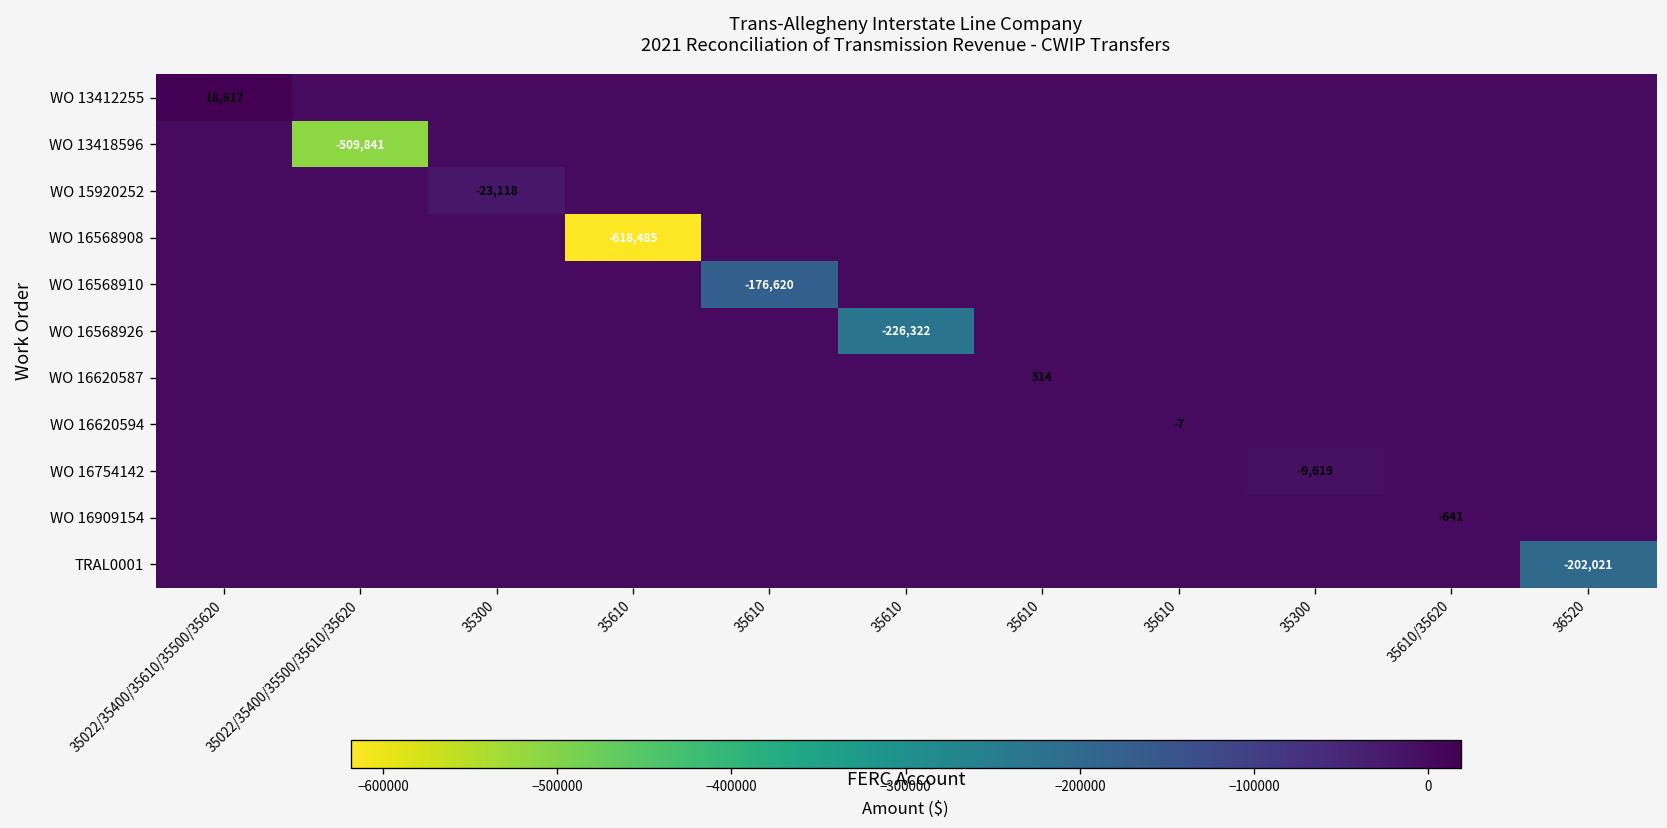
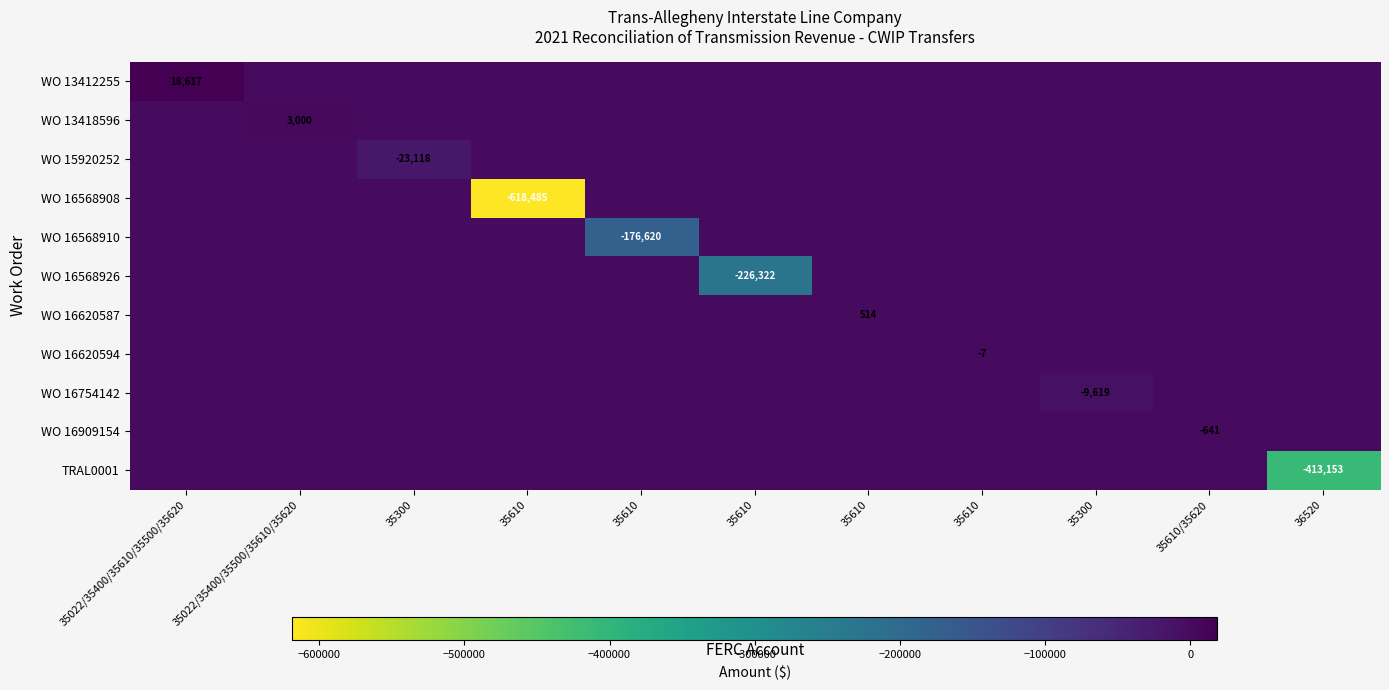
WO 13418596, 35022/35400/35500/35610/35620: -509,841 -> 3,000
TRAL0001, 36520: -202,021 -> -413,153
